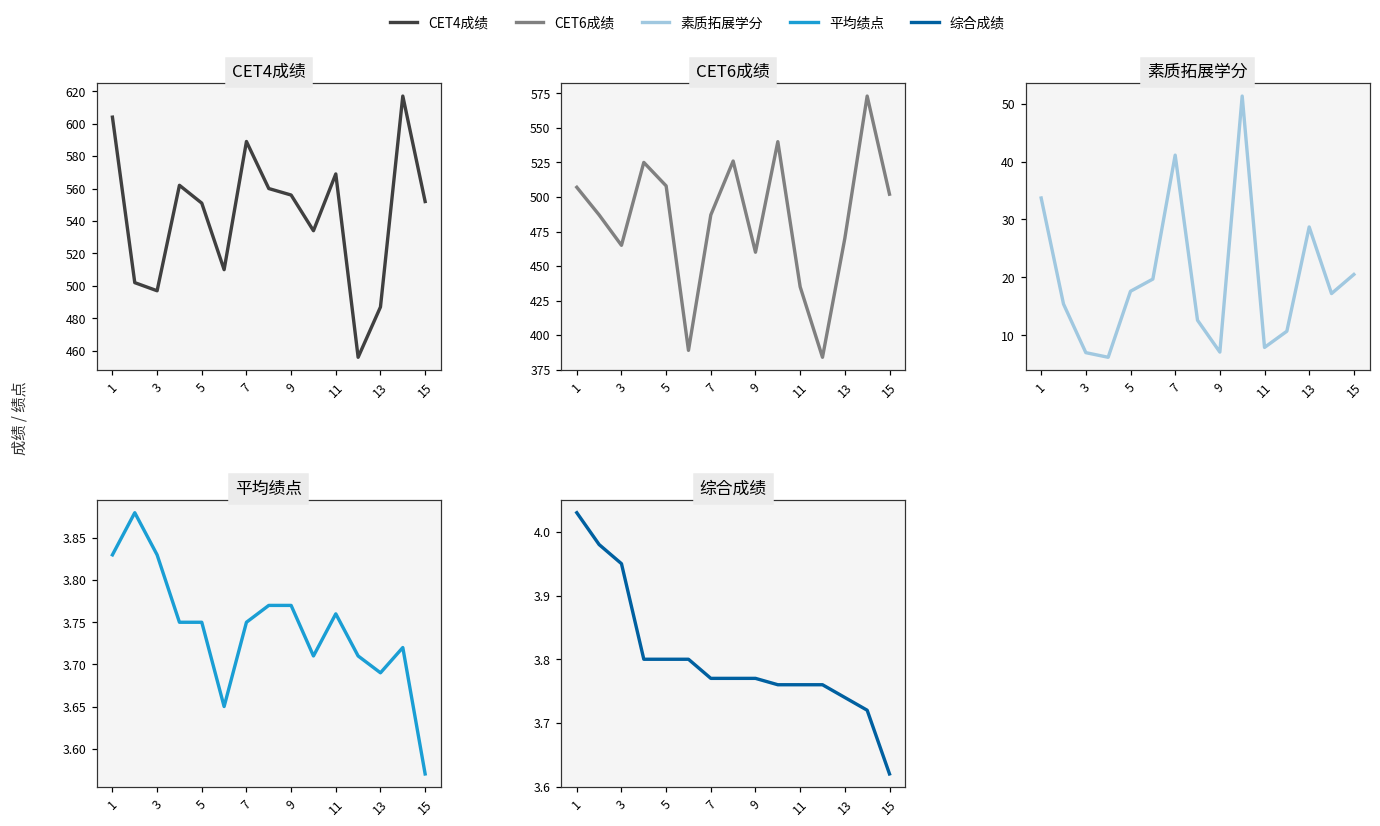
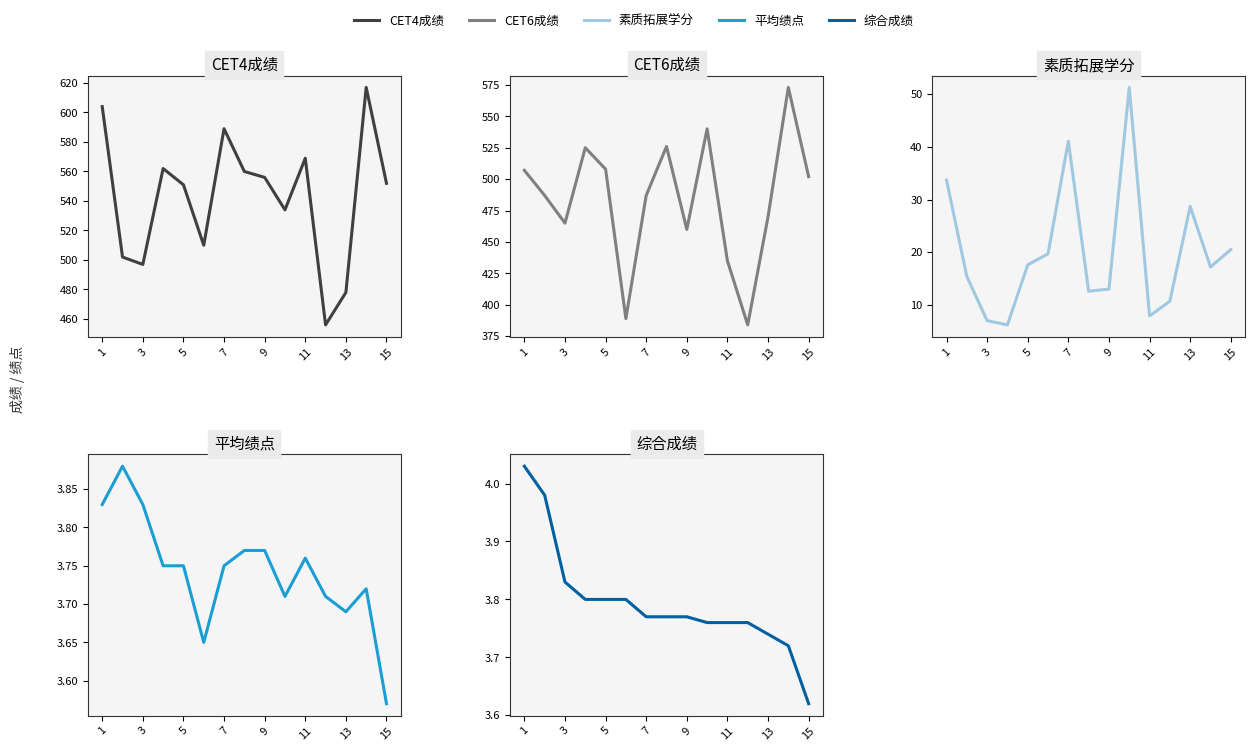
CET4成绩, 13: 487 -> 478
素质拓展学分, 9: 7 -> 13
综合成绩, 3: 3.95 -> 3.83
